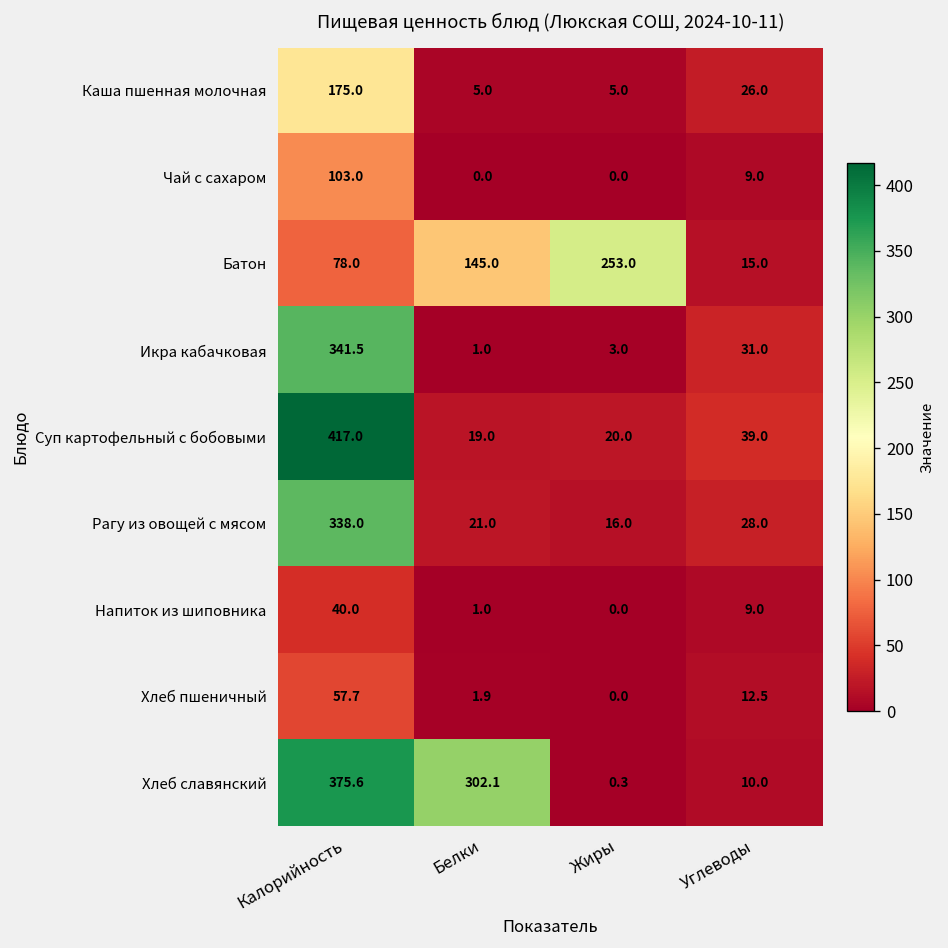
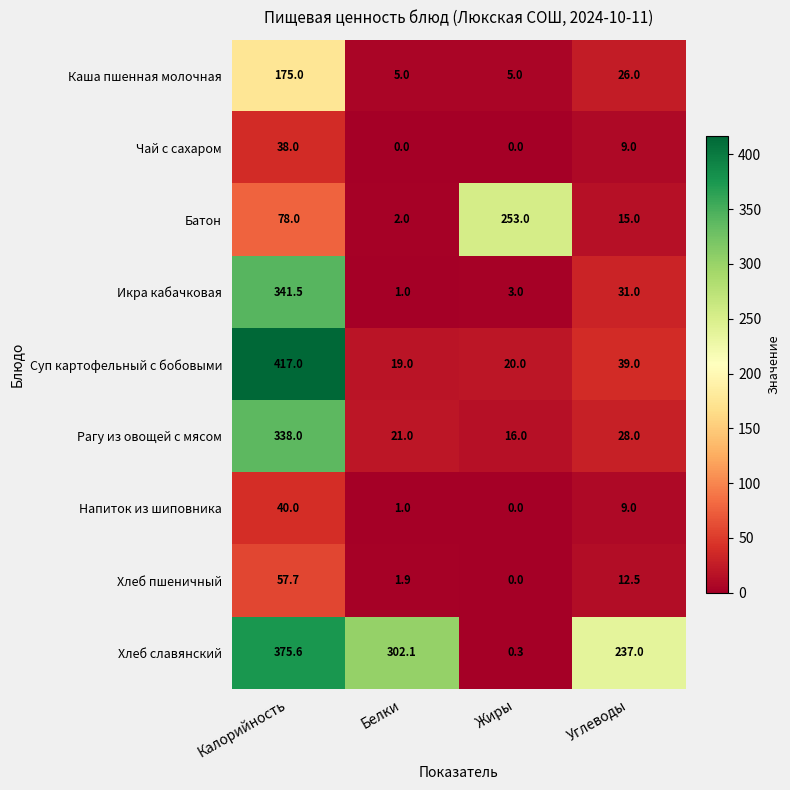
Чай с сахаром, Калорийность: 103.0 -> 38.0
Батон, Белки: 145.0 -> 2.0
Хлеб славянский, Углеводы: 10.0 -> 237.0
